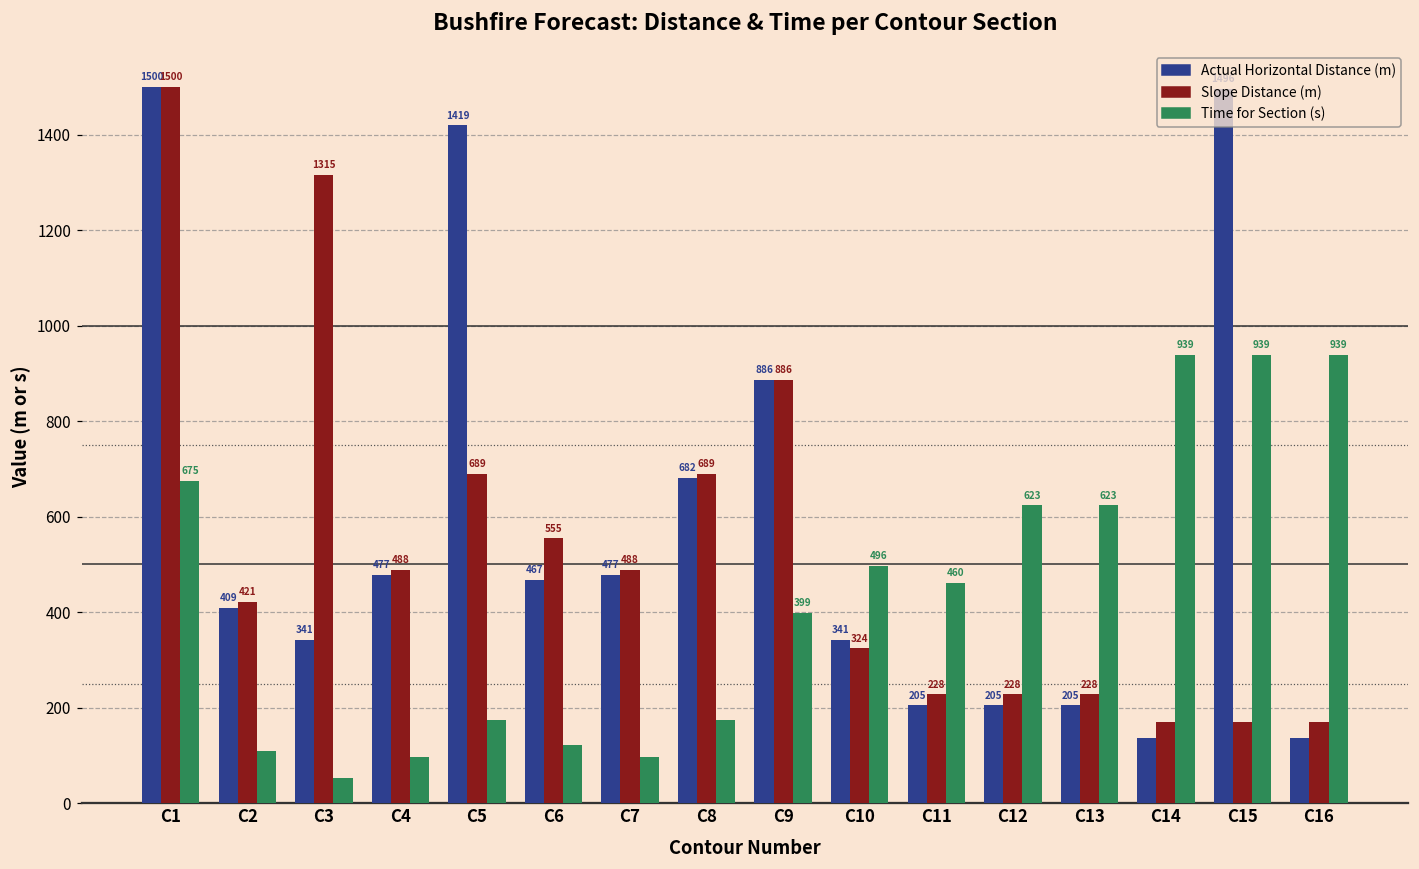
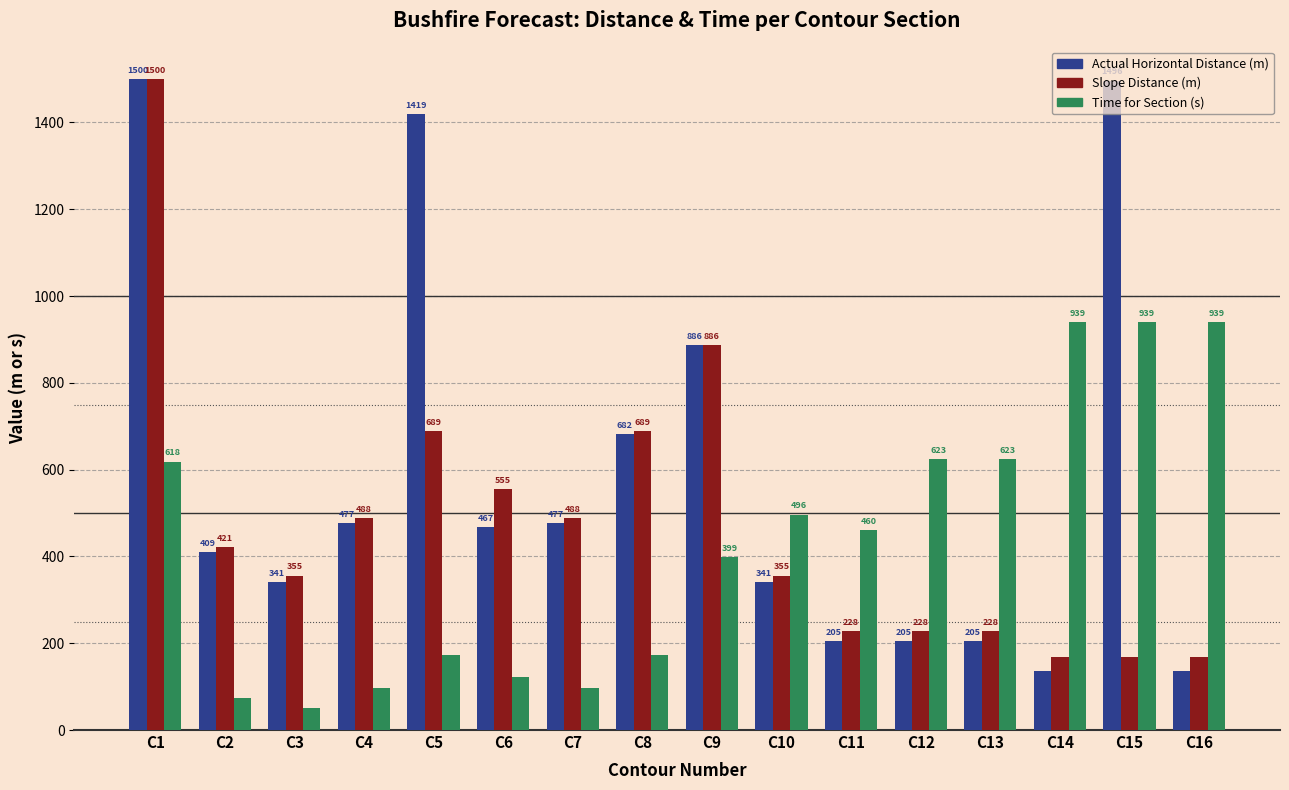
Time for Section (s), C1: 675 -> 618
Time for Section (s), C2: 110 -> 70
Slope Distance (m), C3: 1315 -> 355
Slope Distance (m), C10: 324 -> 355
